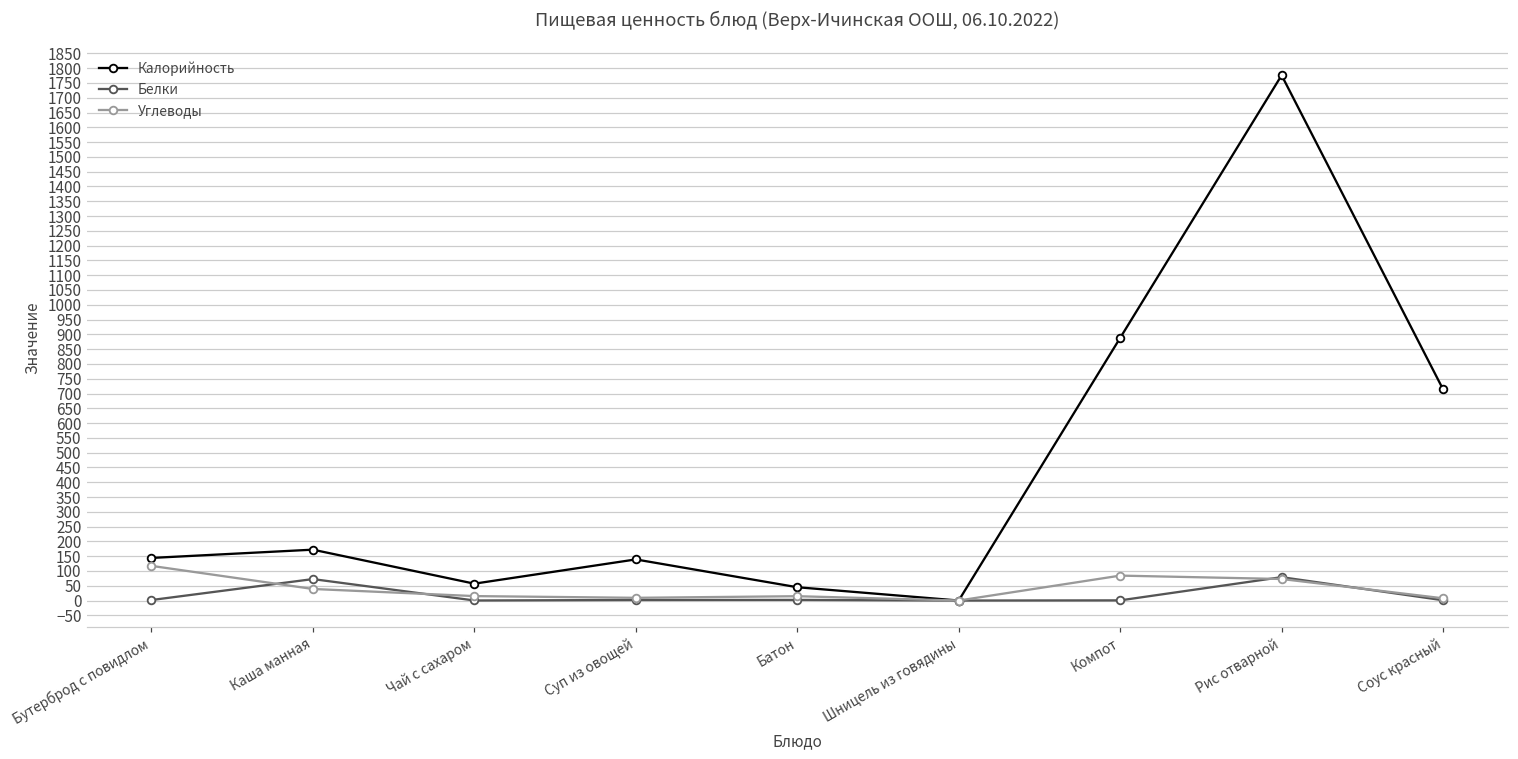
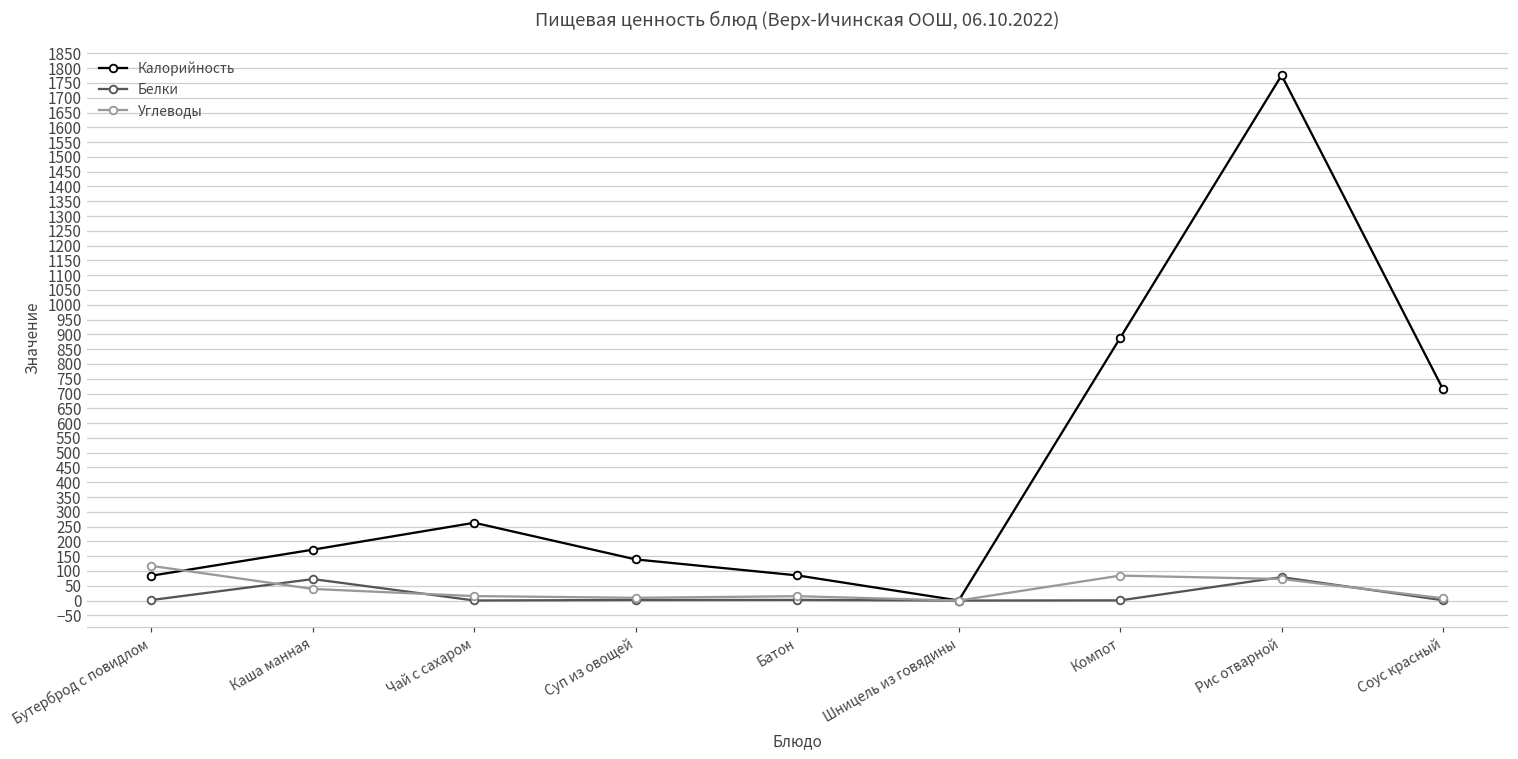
Калорийность, Бутерброд с повидлом: 140 -> 80
Калорийность, Чай с сахаром: 60 -> 260
Калорийность, Батон: 50 -> 90
